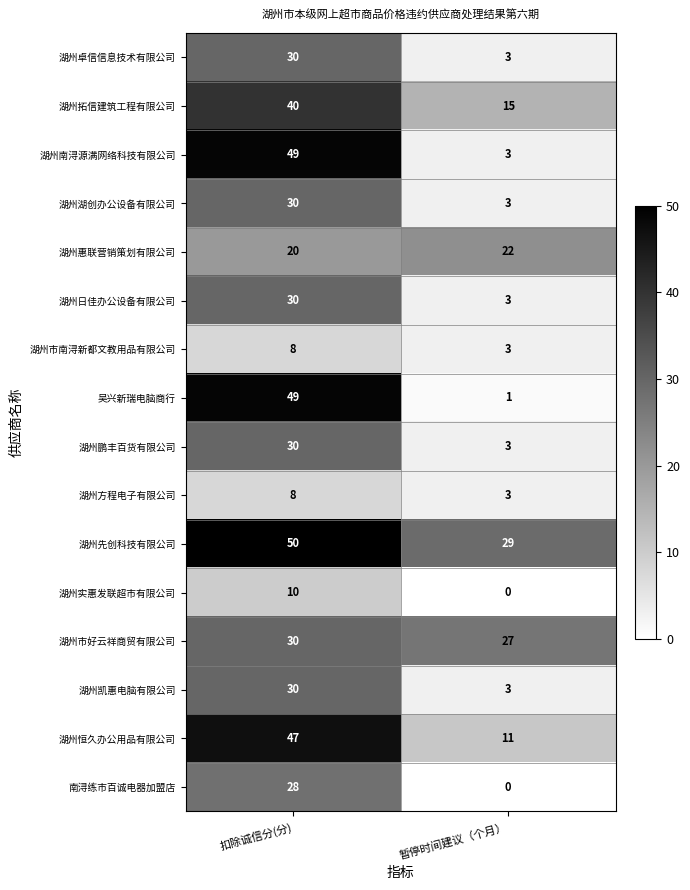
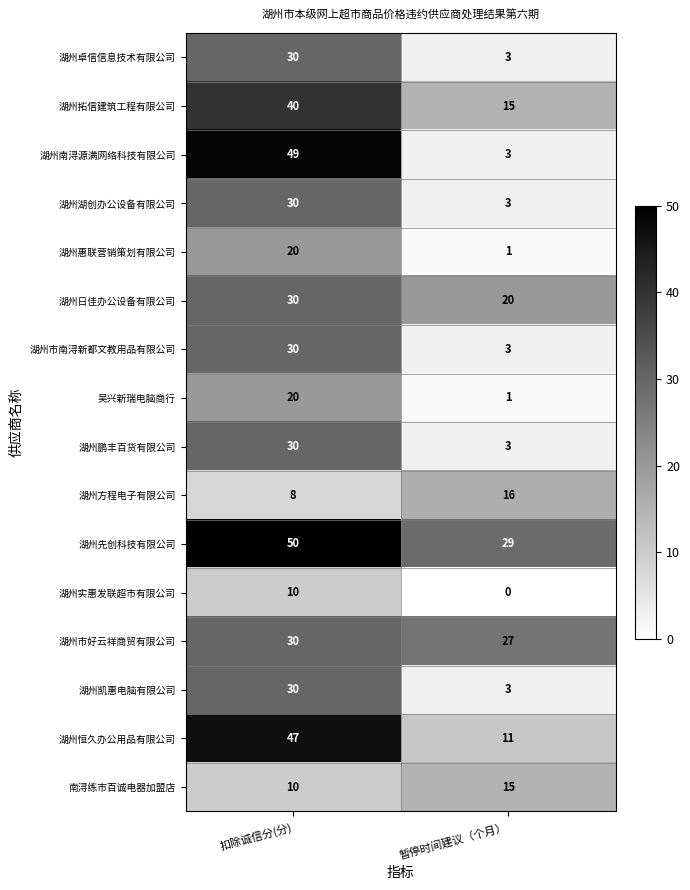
湖州惠联营销策划有限公司, 暂停时间建议（个月）: 22 -> 1
湖州日佳办公设备有限公司, 暂停时间建议（个月）: 3 -> 20
湖州市南浔新都文教用品有限公司, 扣除诚信分(分): 8 -> 30
吴兴新瑞电脑商行, 扣除诚信分(分): 49 -> 20
湖州方程电子有限公司, 暂停时间建议（个月）: 3 -> 16
南浔练市百诚电器加盟店, 扣除诚信分(分): 28 -> 10
南浔练市百诚电器加盟店, 暂停时间建议（个月）: 0 -> 15
